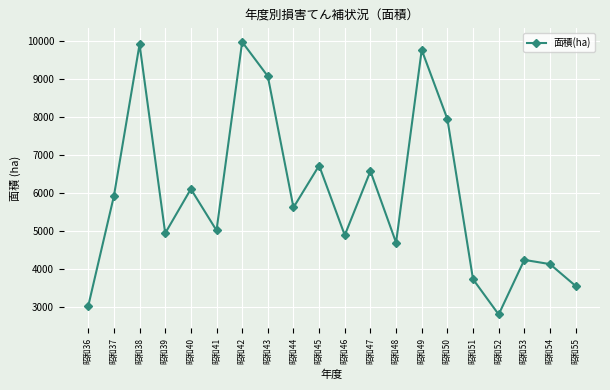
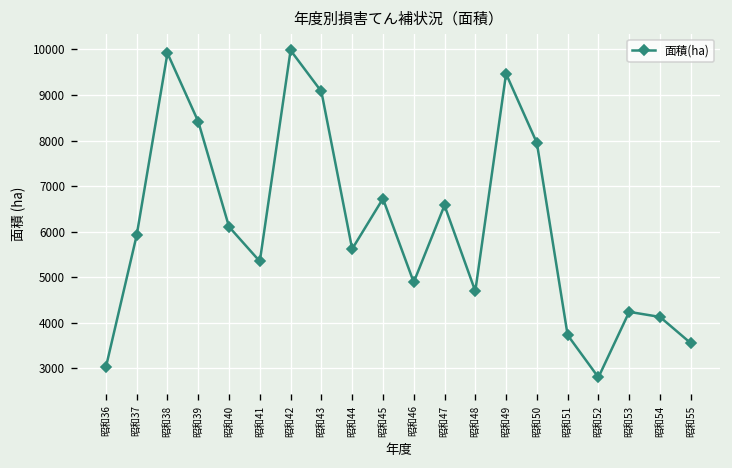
昭和39: 4900 -> 8400
昭和41: 5000 -> 5300
昭和49: 9800 -> 9500
